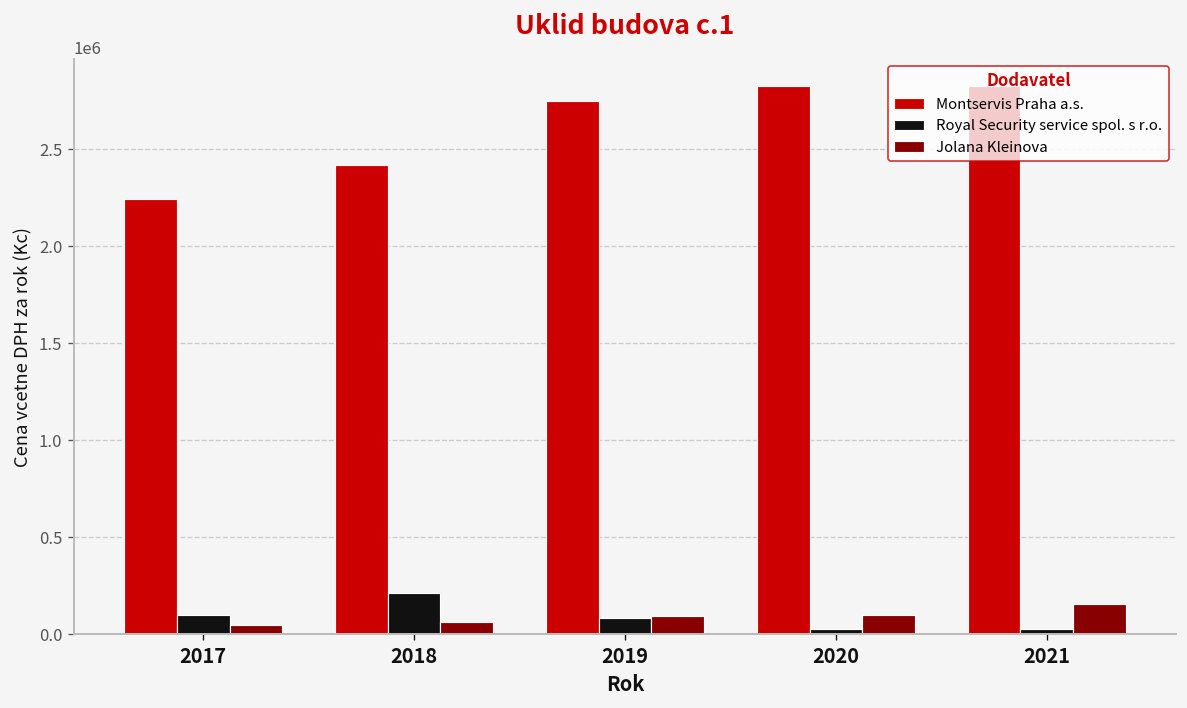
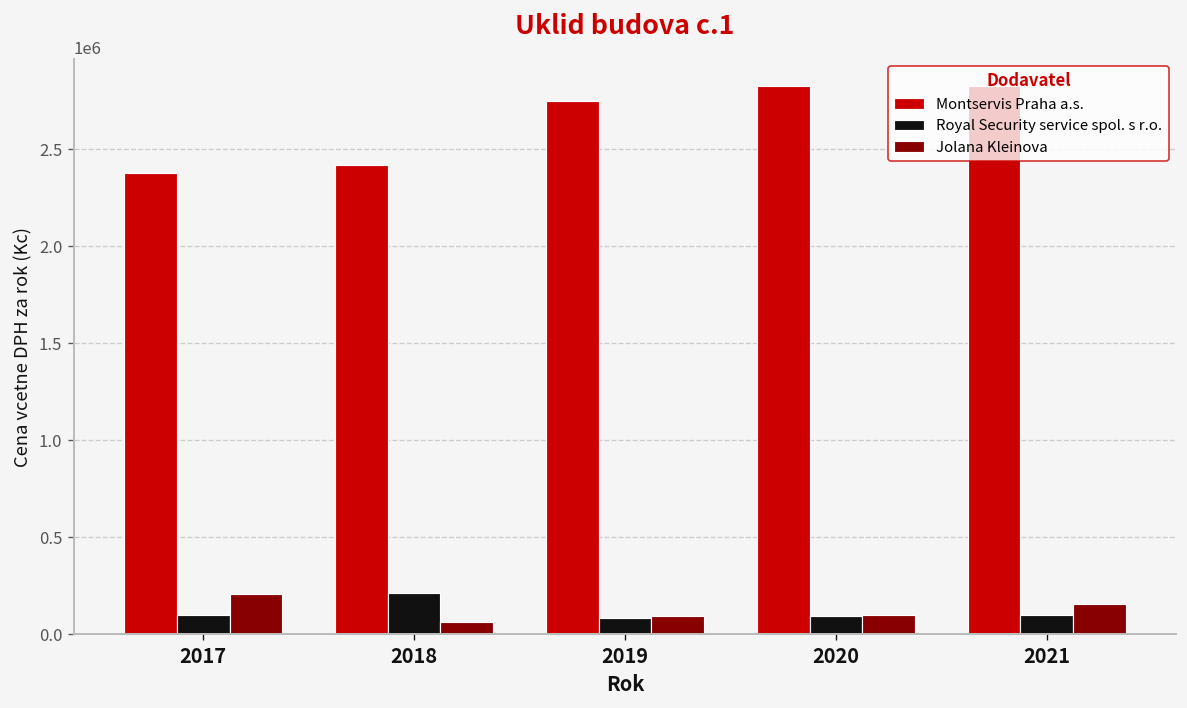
Montservis Praha a.s., 2017: 2240000 -> 2380000
Jolana Kleinova, 2017: 50000 -> 210000
Royal Security service spol. s r.o., 2020: 30000 -> 100000
Royal Security service spol. s r.o., 2021: 30000 -> 100000
